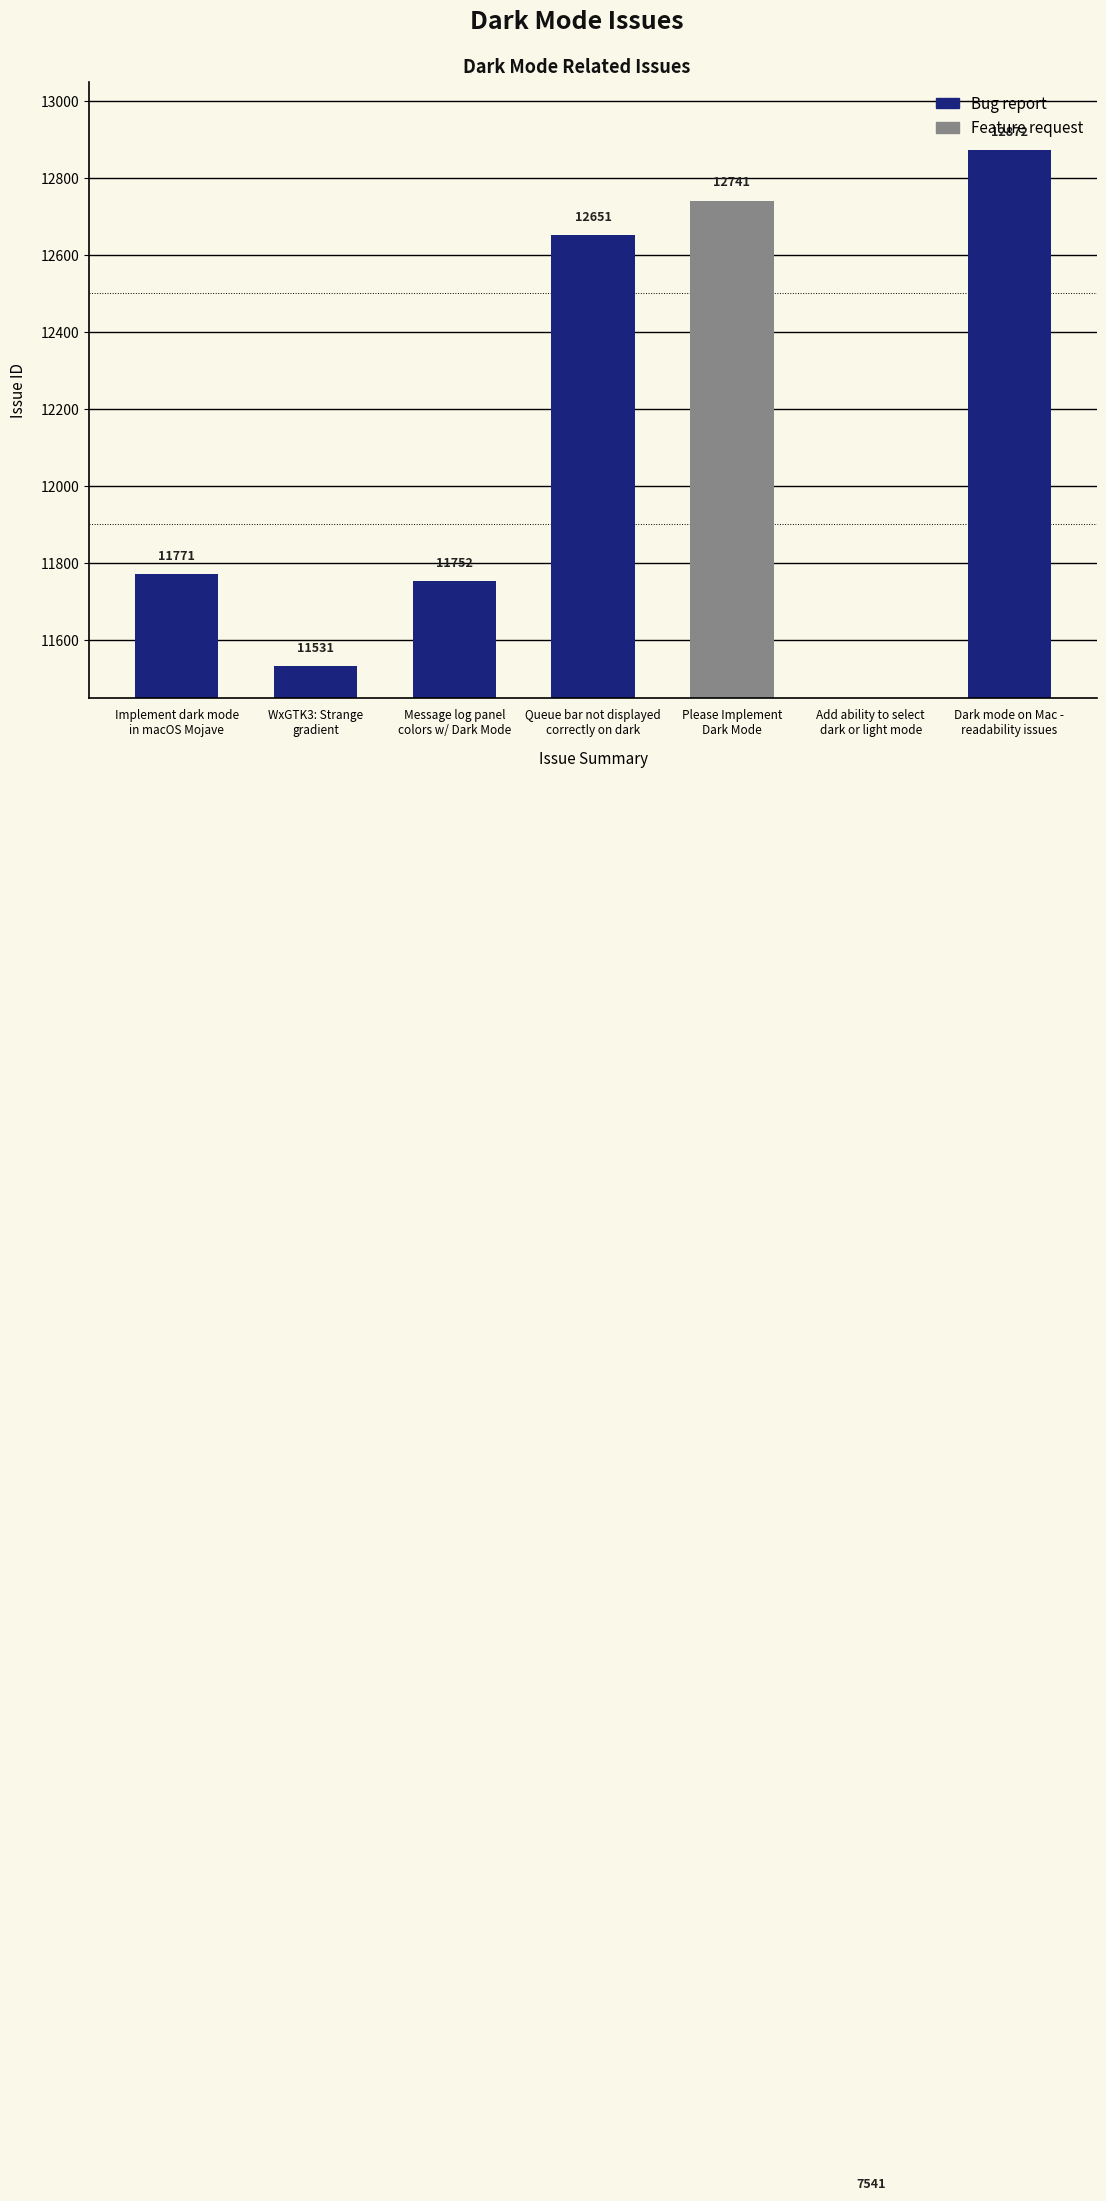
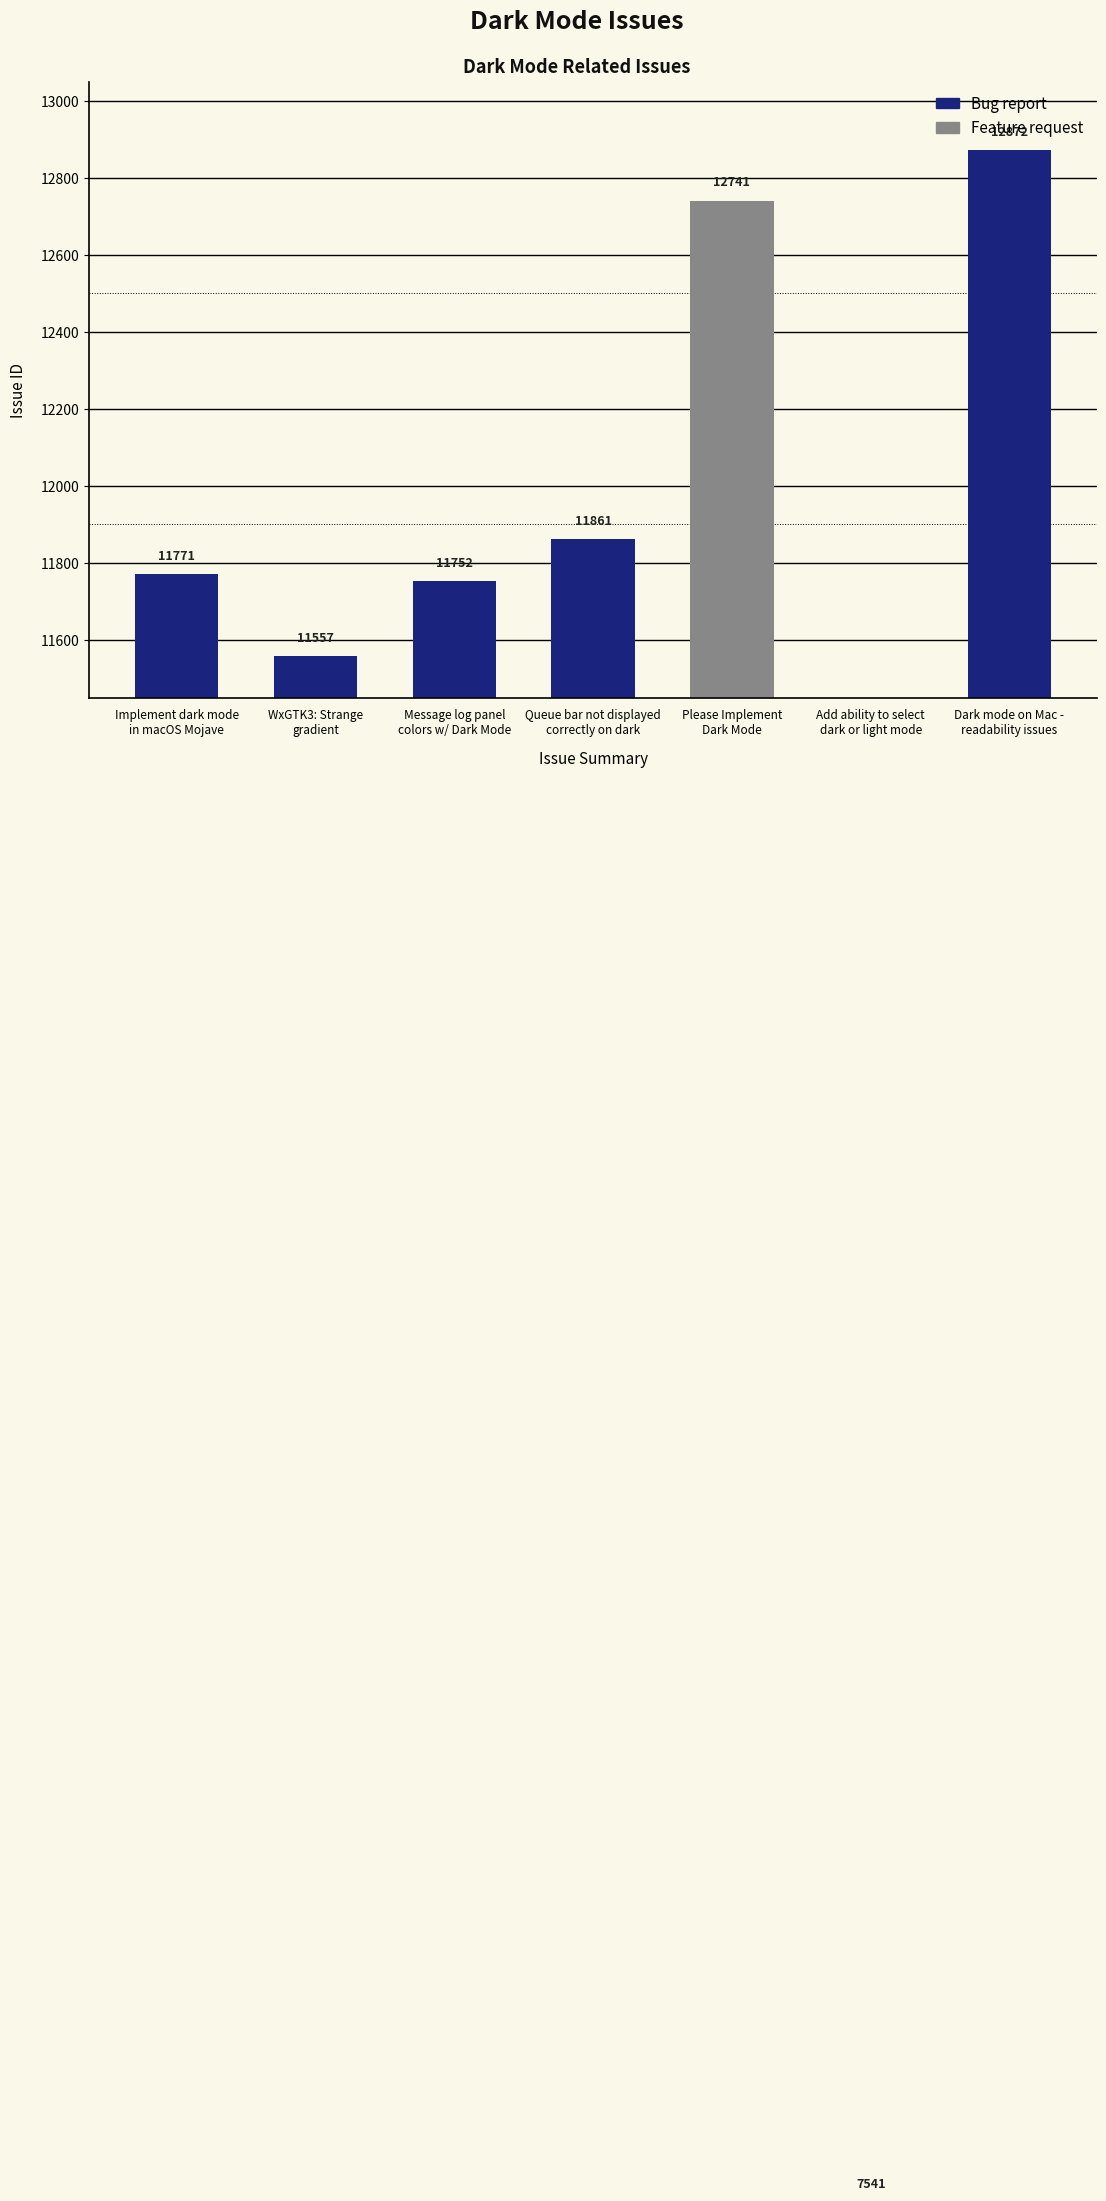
WxGTK3: Strange gradient: 11531 -> 11557
Queue bar not displayed correctly on dark: 12651 -> 11861
